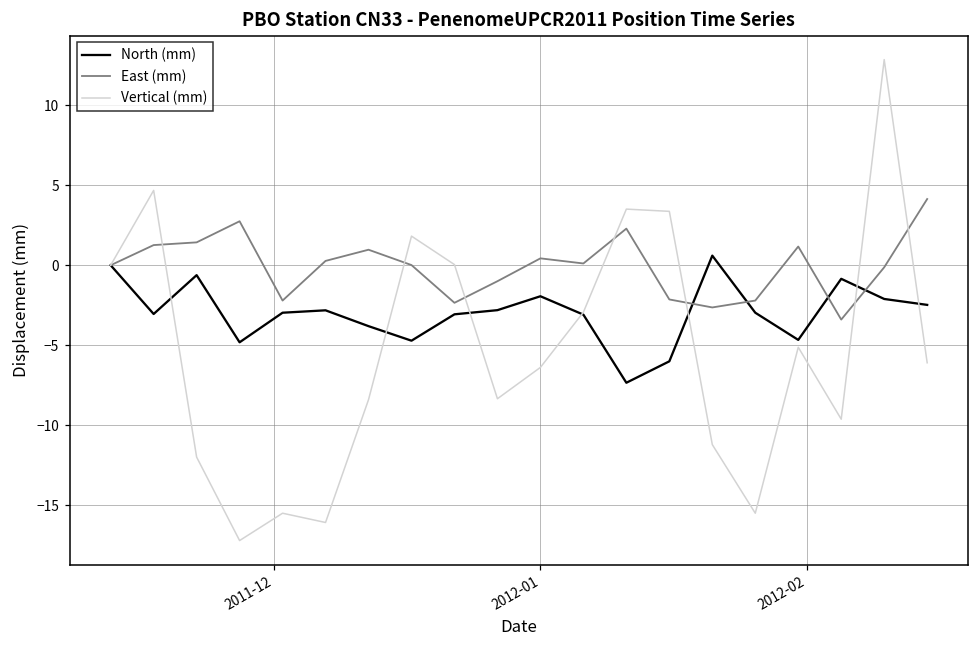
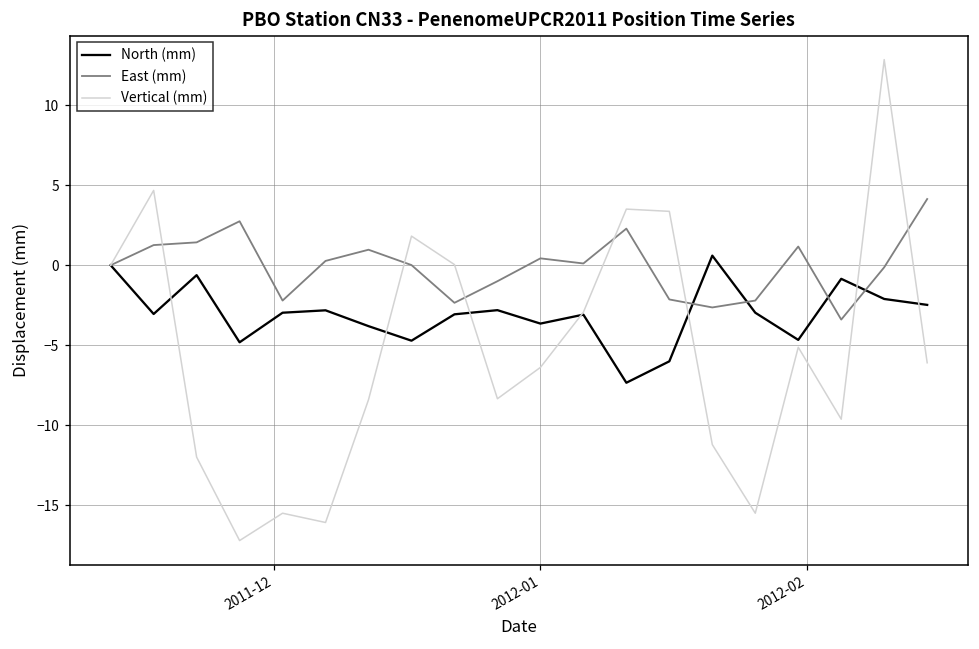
North (mm), 2012-01: -1.9 -> -3.7
